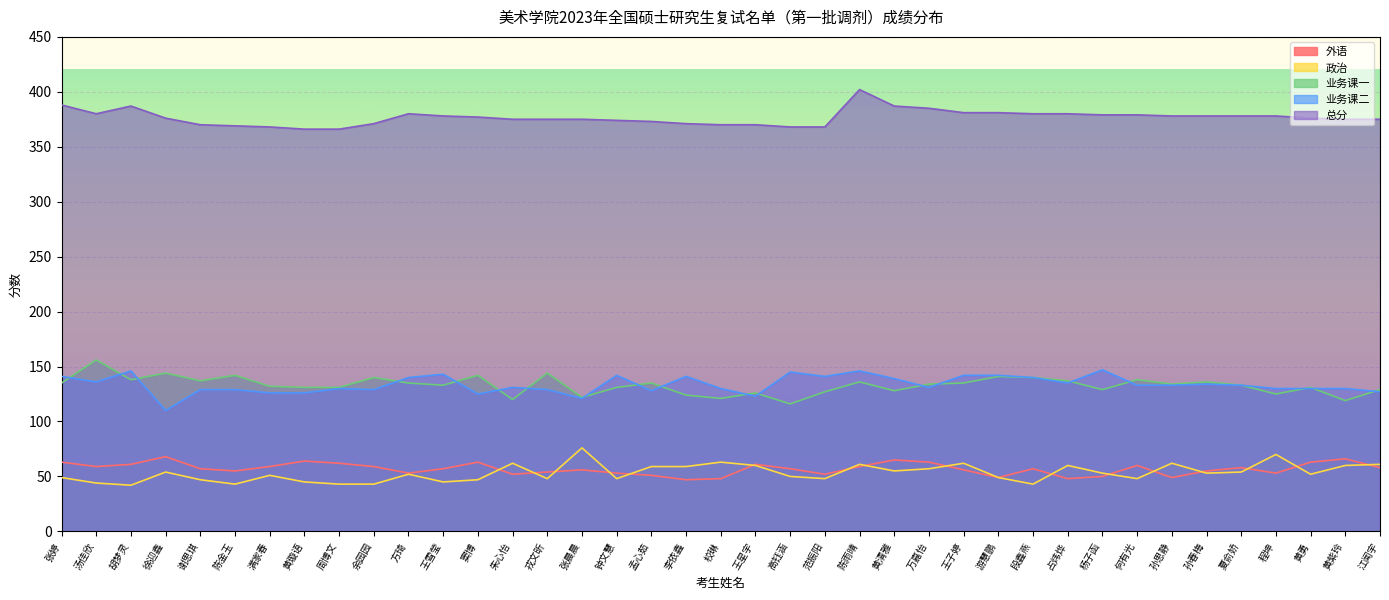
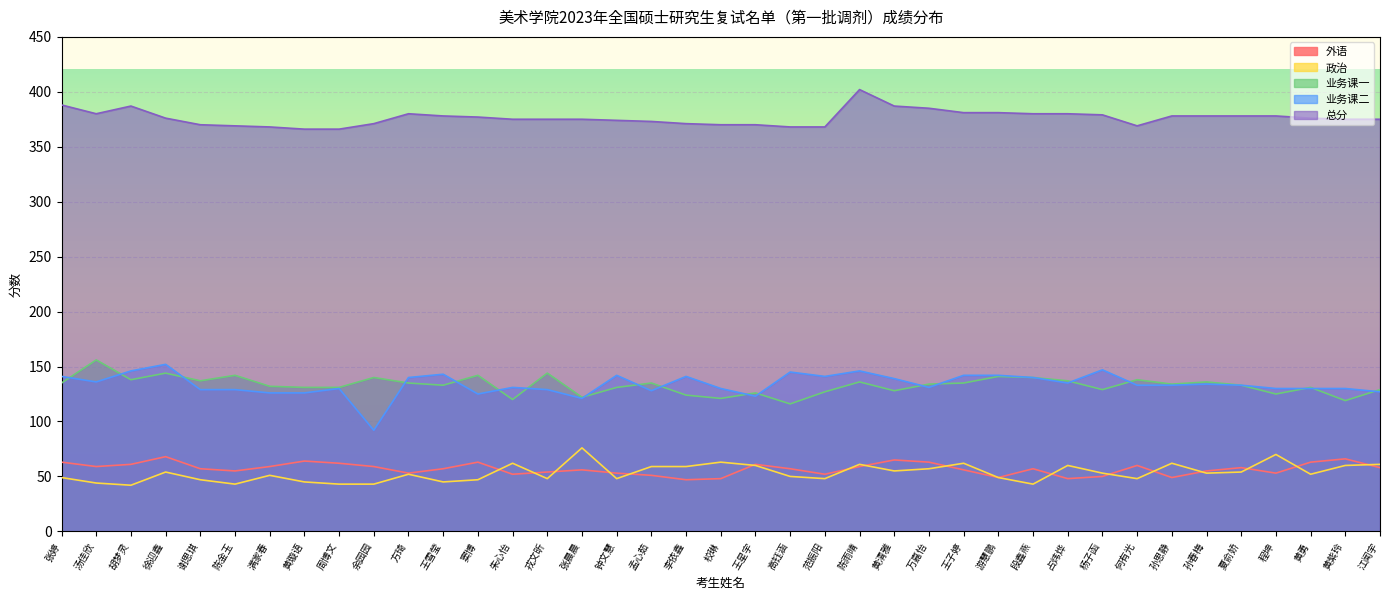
业务课二, 徐迎鑫: 110 -> 152
业务课二, 余园园: 129 -> 92
总分, 何有光: 379 -> 369
